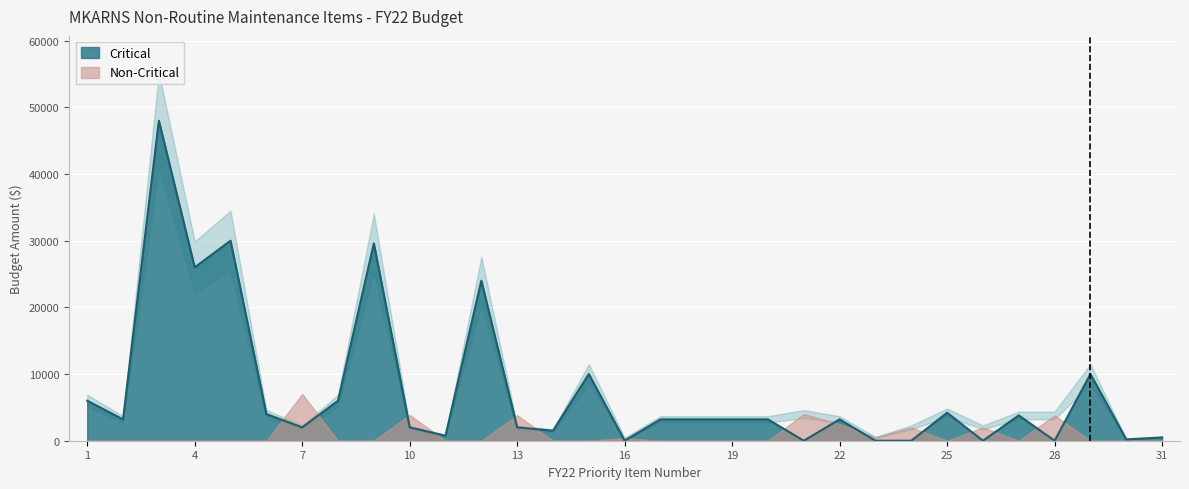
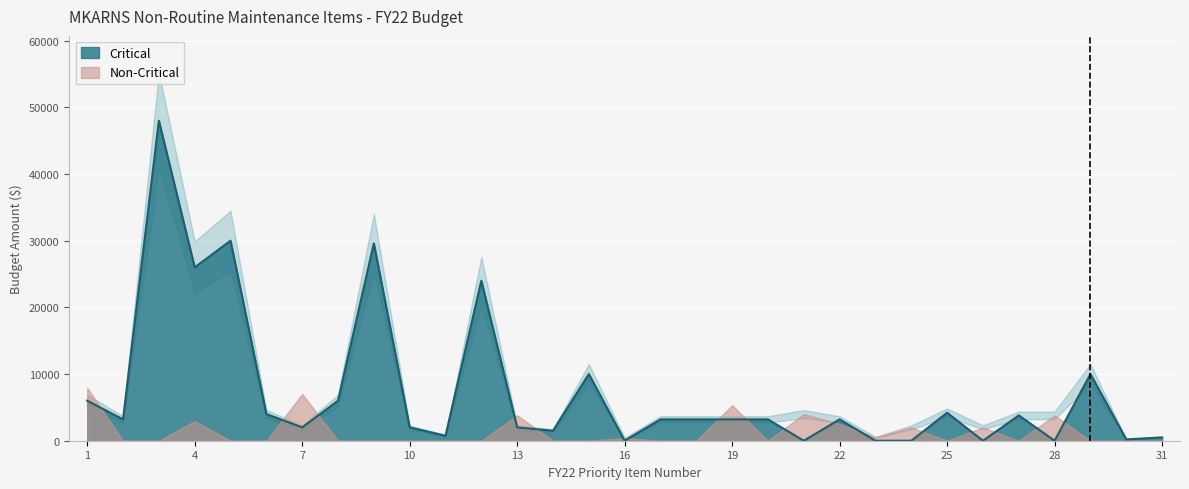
Non-Critical, 1: 0 -> 8000
Non-Critical, 4: 0 -> 3000
Non-Critical, 10: 4000 -> 0
Non-Critical, 19: 0 -> 5000
